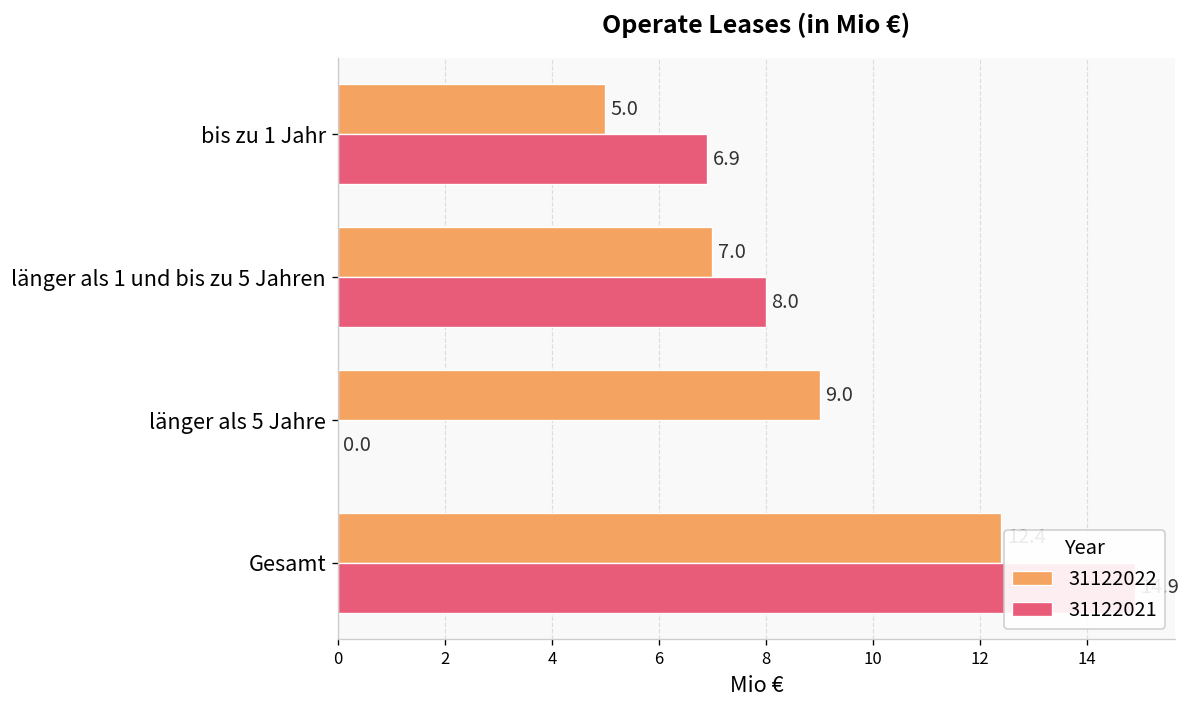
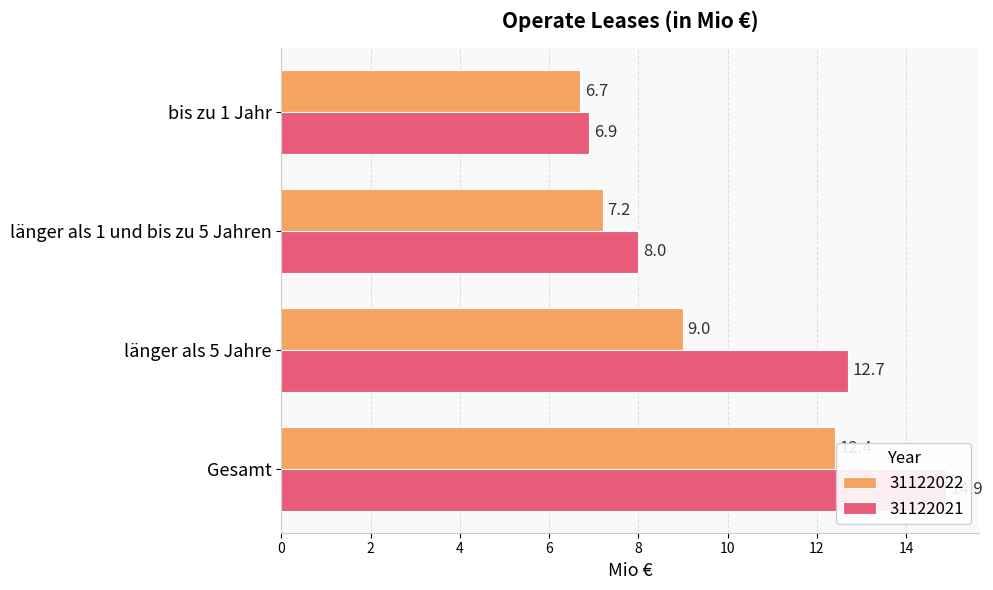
31122022, bis zu 1 Jahr: 5.0 -> 6.7
31122022, länger als 1 und bis zu 5 Jahren: 7.0 -> 7.2
31122021, länger als 5 Jahre: 0.0 -> 12.7
